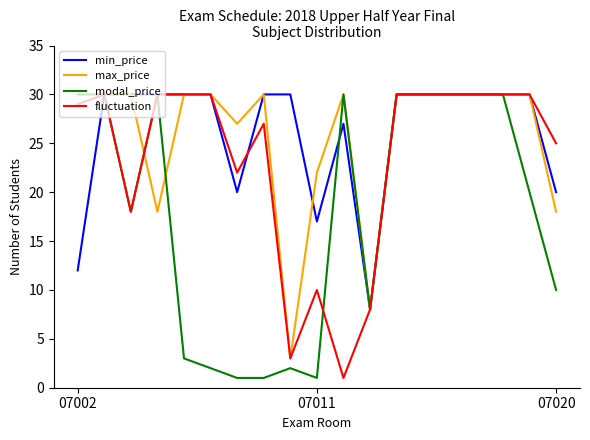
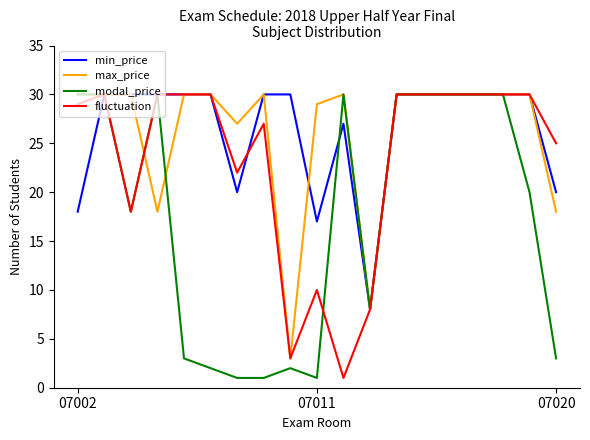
min_price, 07002: 12 -> 18
max_price, 07011: 22 -> 29
modal_price, 07020: 10 -> 3
